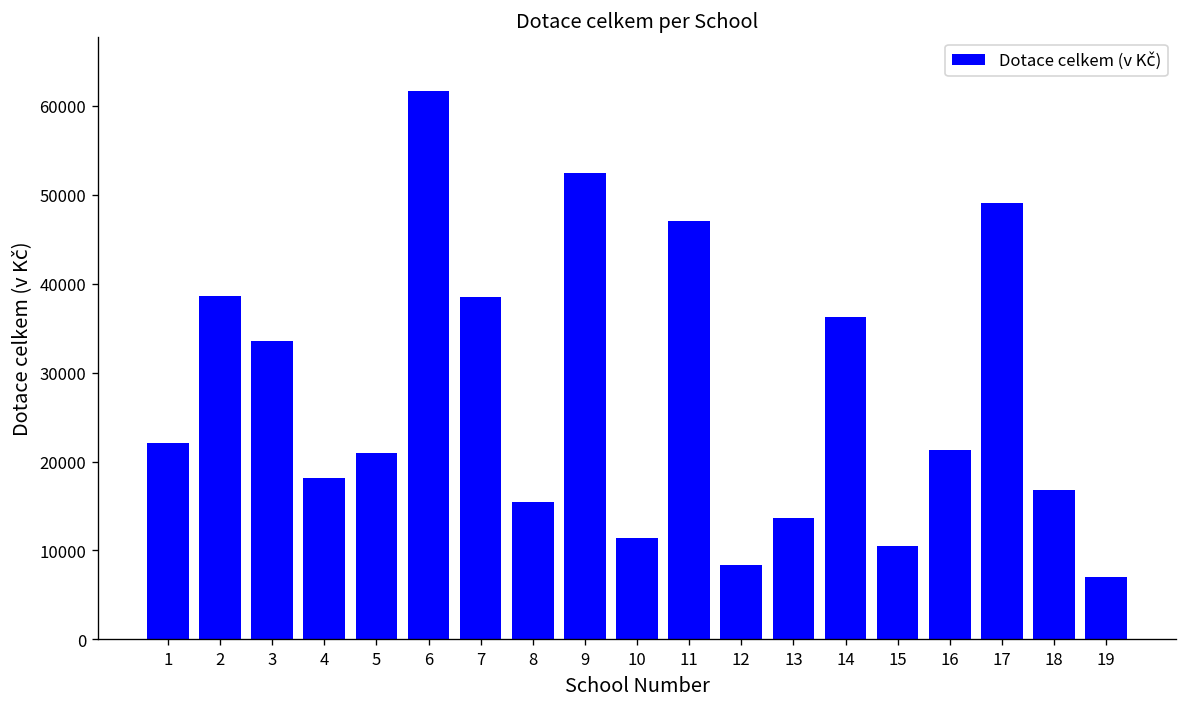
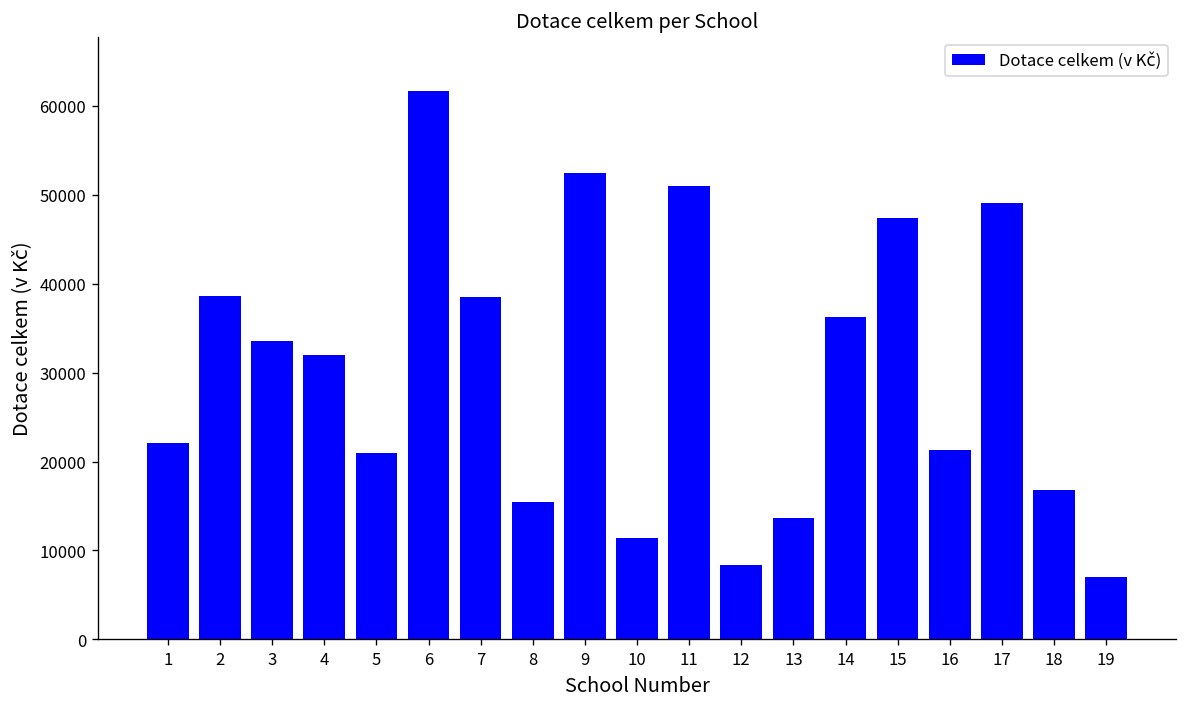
4: 18000 -> 32000
11: 47000 -> 51000
15: 11000 -> 47000
